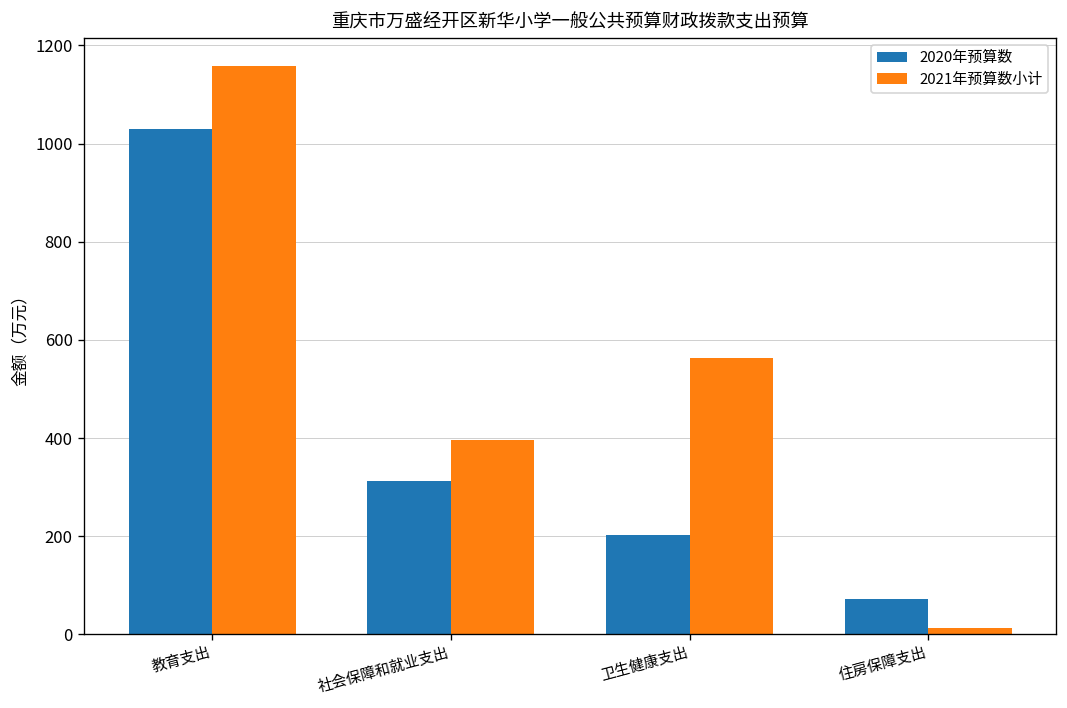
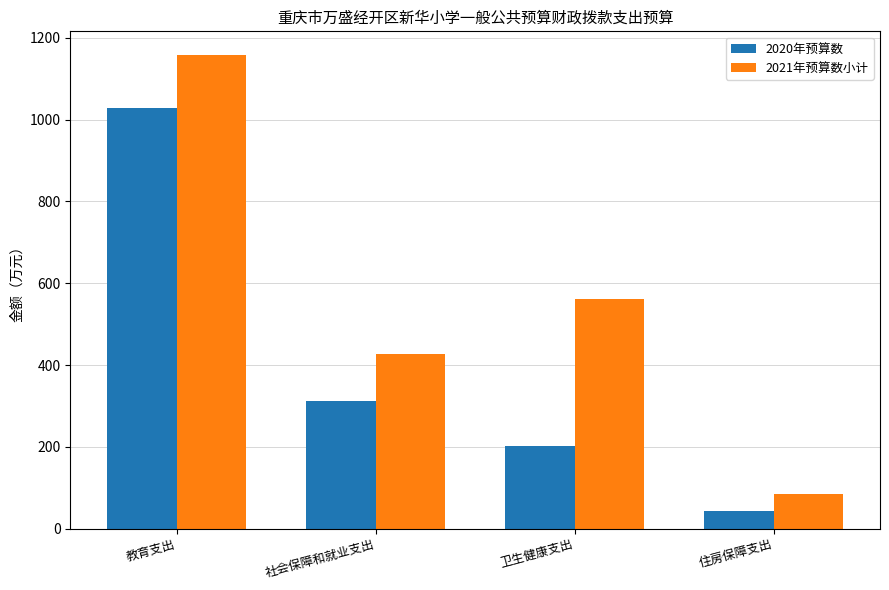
2021年预算数小计, 社会保障和就业支出: 400 -> 430
2020年预算数, 住房保障支出: 70 -> 40
2021年预算数小计, 住房保障支出: 10 -> 80
